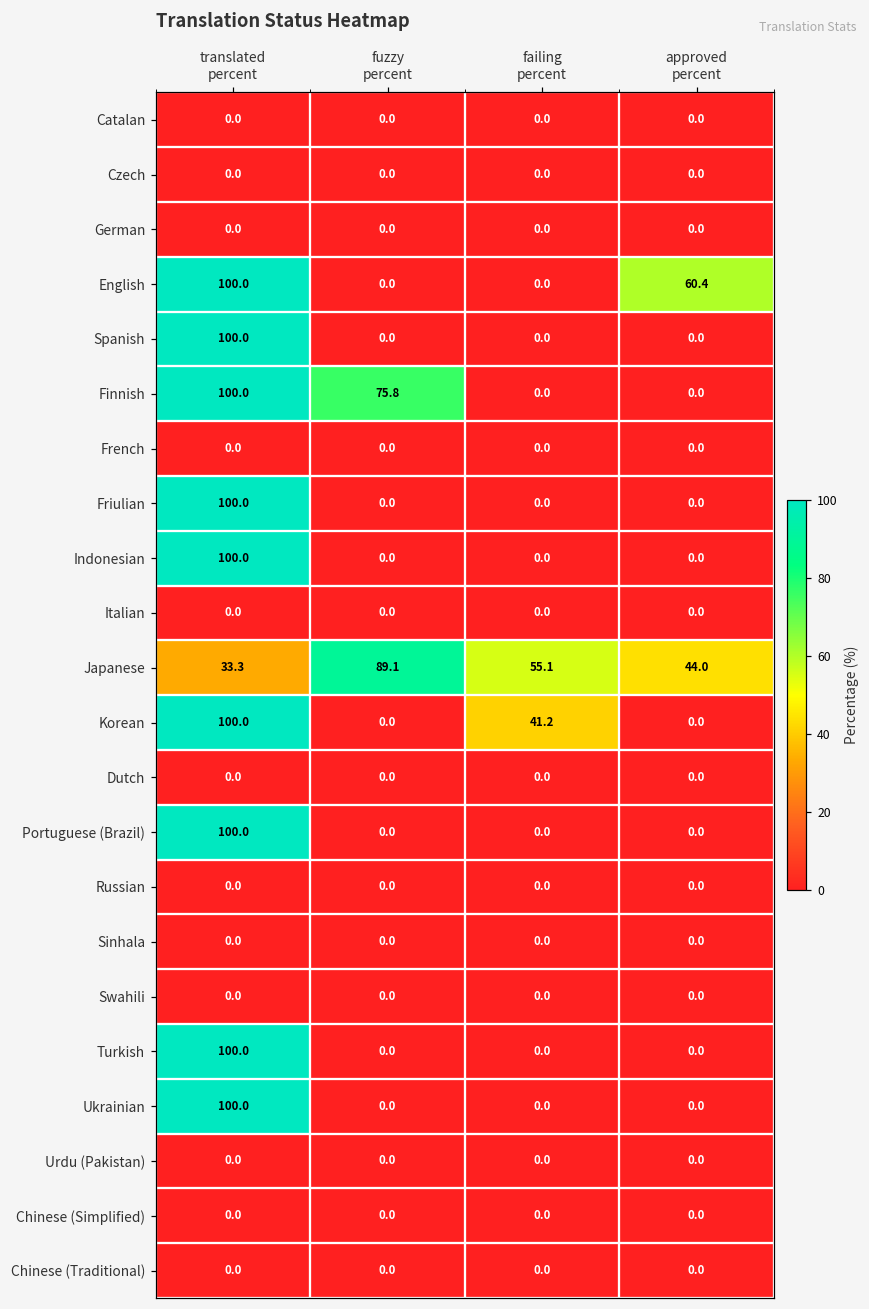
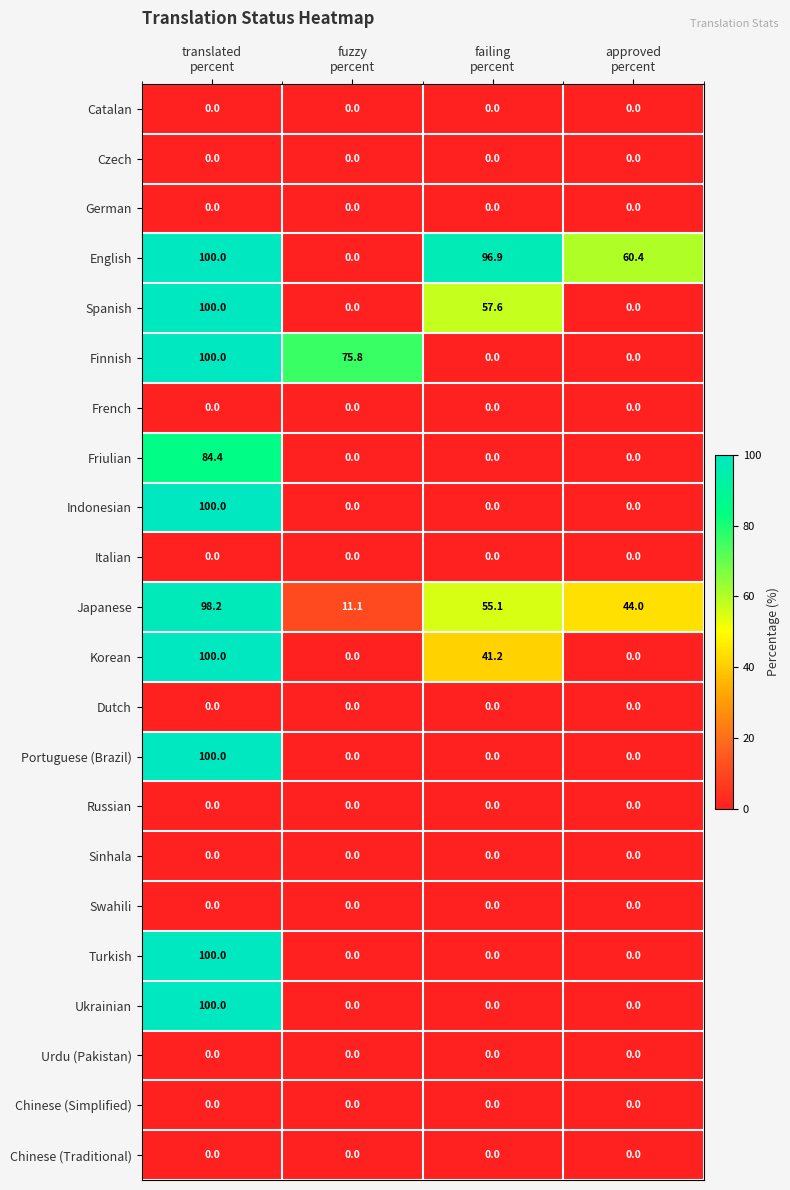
English, failing percent: 0.0 -> 96.9
Spanish, failing percent: 0.0 -> 57.6
Friulian, translated percent: 100.0 -> 84.4
Japanese, translated percent: 33.3 -> 98.2
Japanese, fuzzy percent: 89.1 -> 11.1
